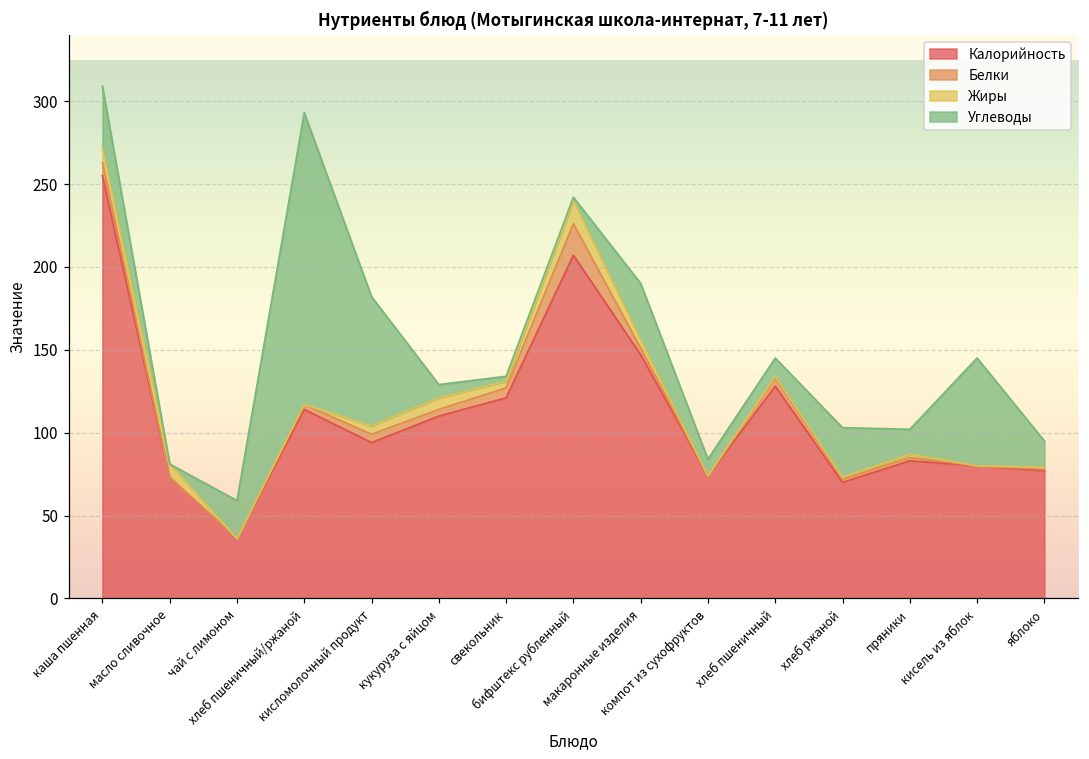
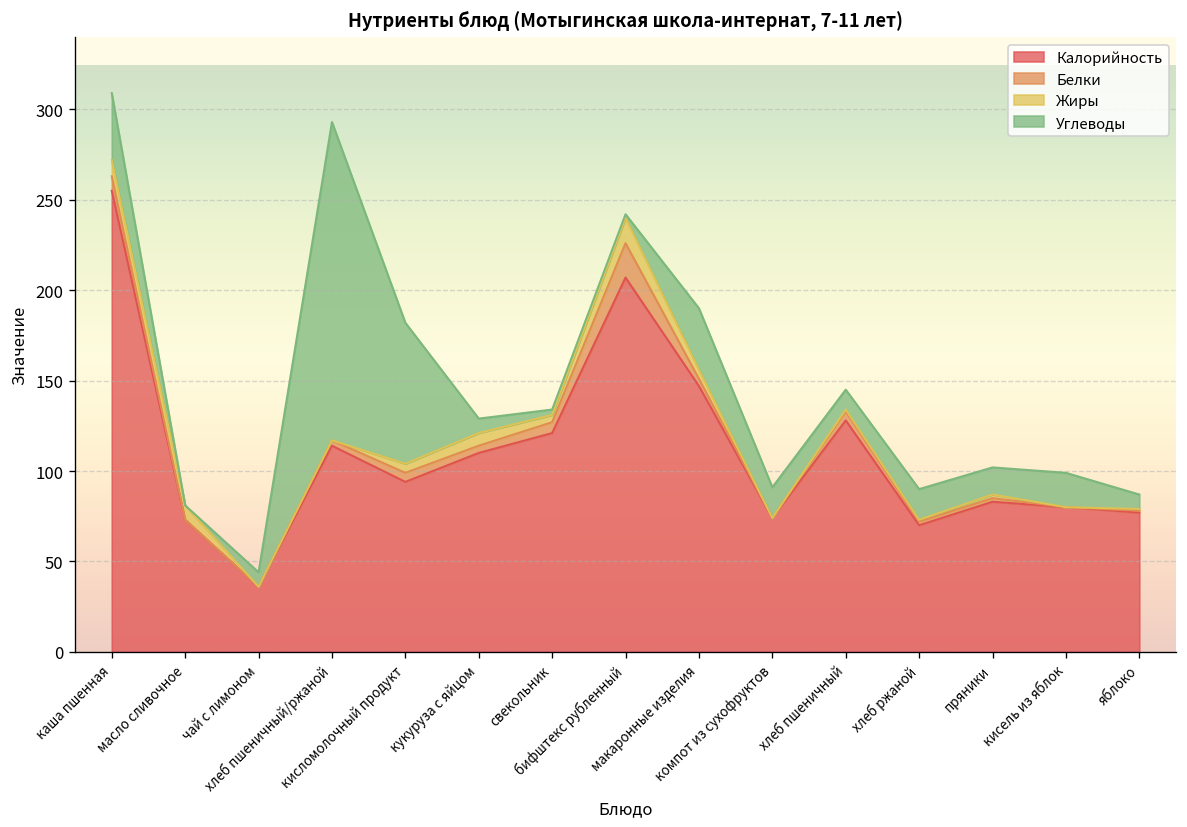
Углеводы, чай с лимоном: 23 -> 8
Углеводы, компот из сухофруктов: 10 -> 17
Углеводы, хлеб ржаной: 30 -> 17
Углеводы, кисель из яблок: 65 -> 19
Углеводы, яблоко: 16 -> 8
